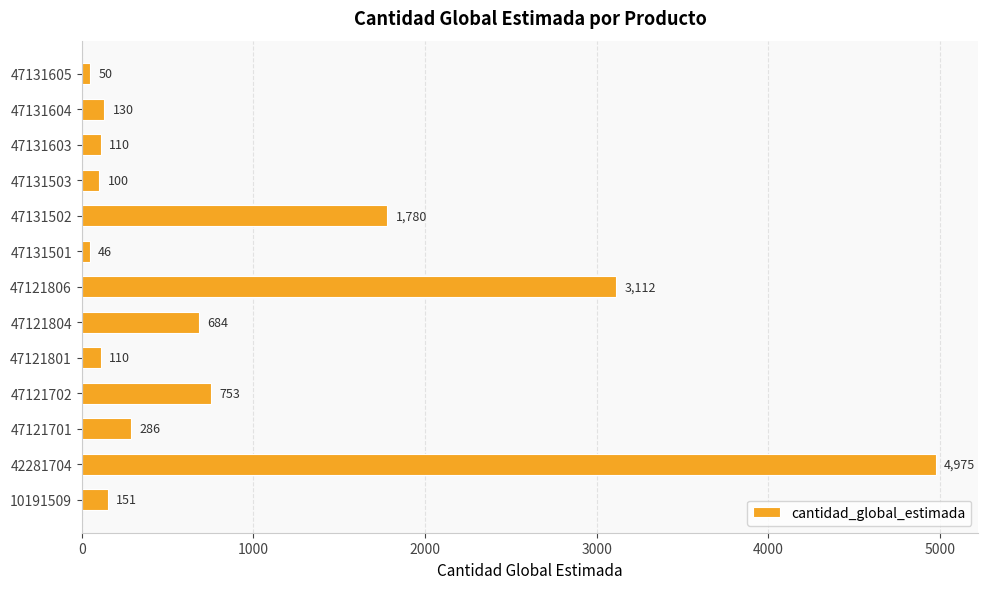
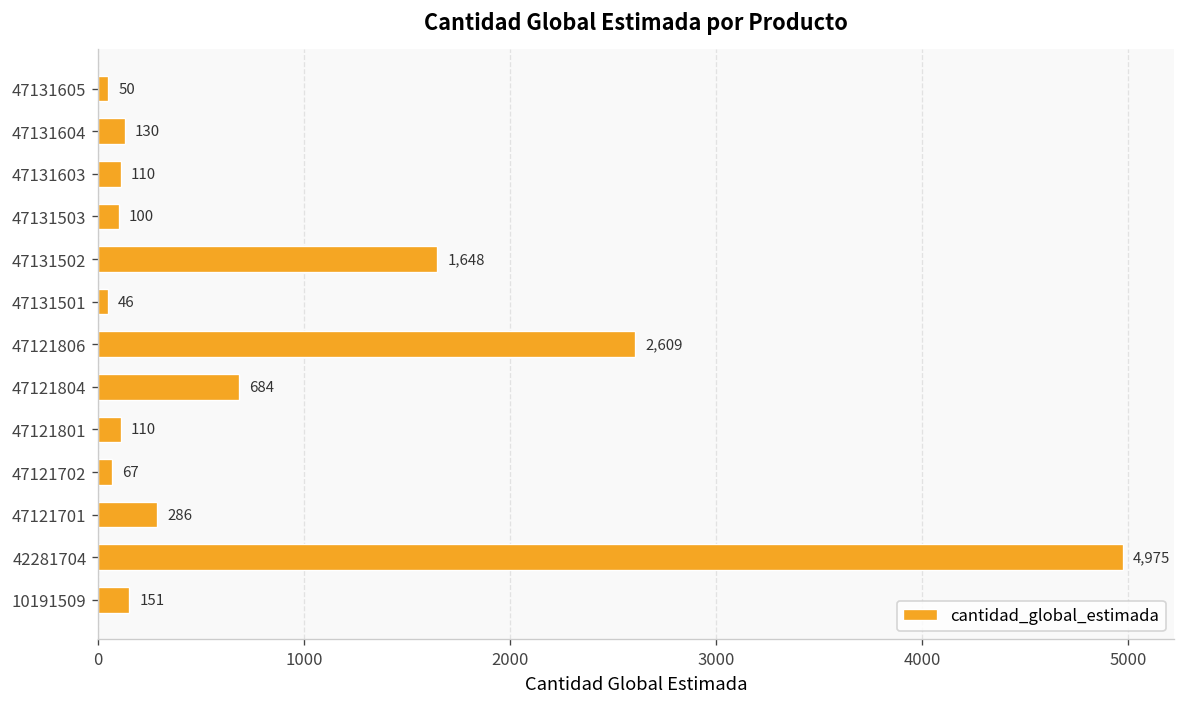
47131502: 1,780 -> 1,648
47121806: 3,112 -> 2,609
47121702: 753 -> 67
